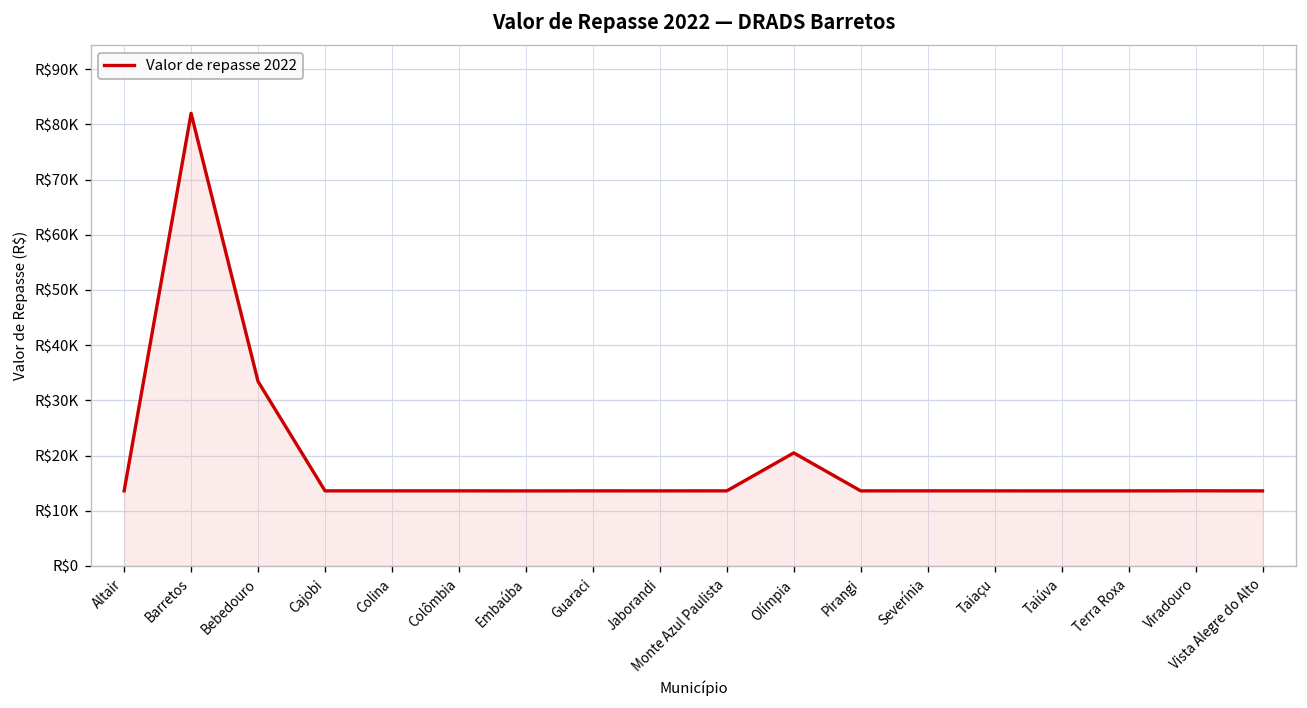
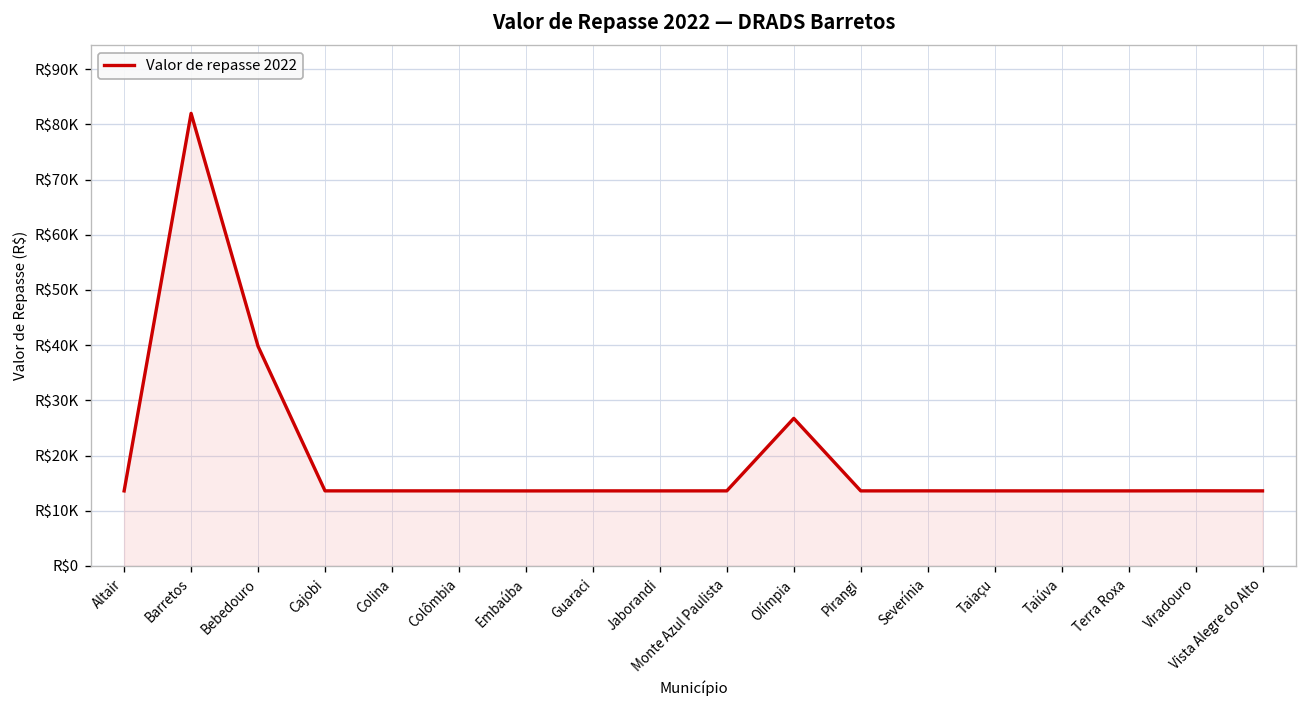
Bebedouro: R$33000 -> R$40000
Olímpia: R$20000 -> R$27000
